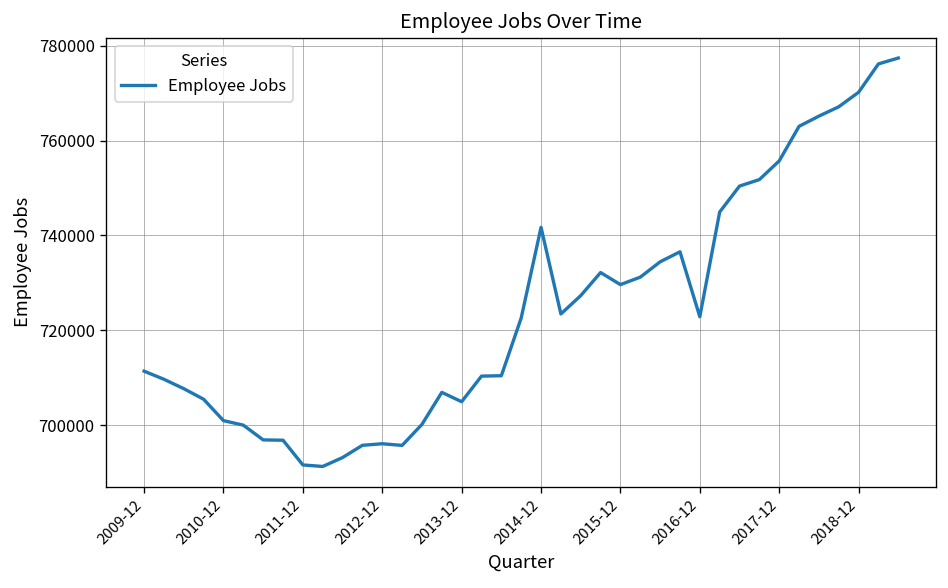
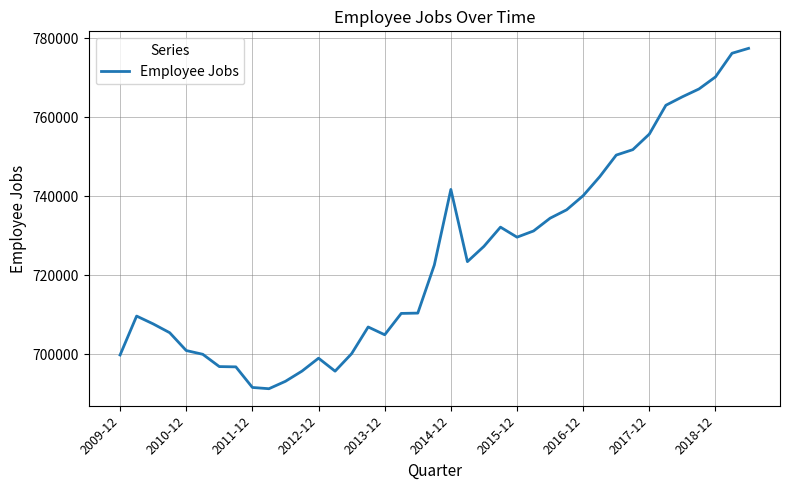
2009-12: 711000 -> 700000
2012-12: 696000 -> 699000
2016-12: 723000 -> 740000
